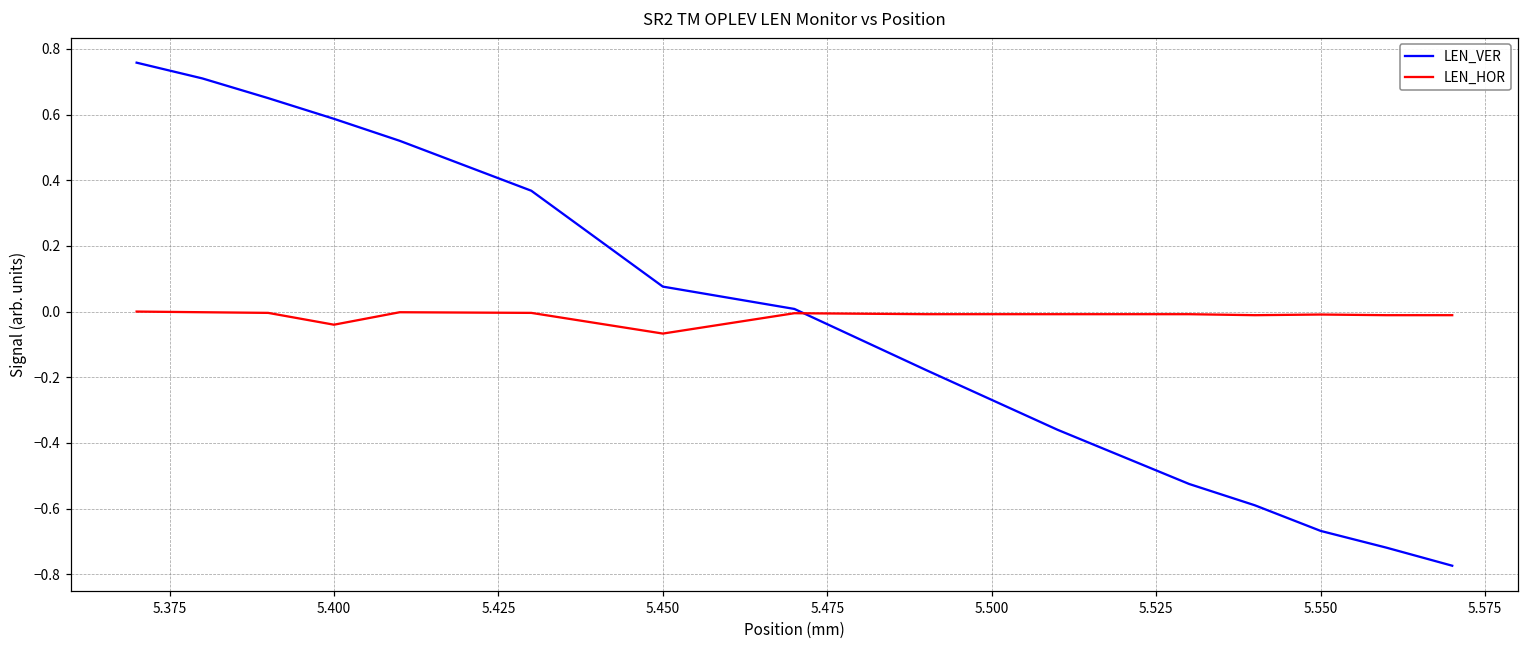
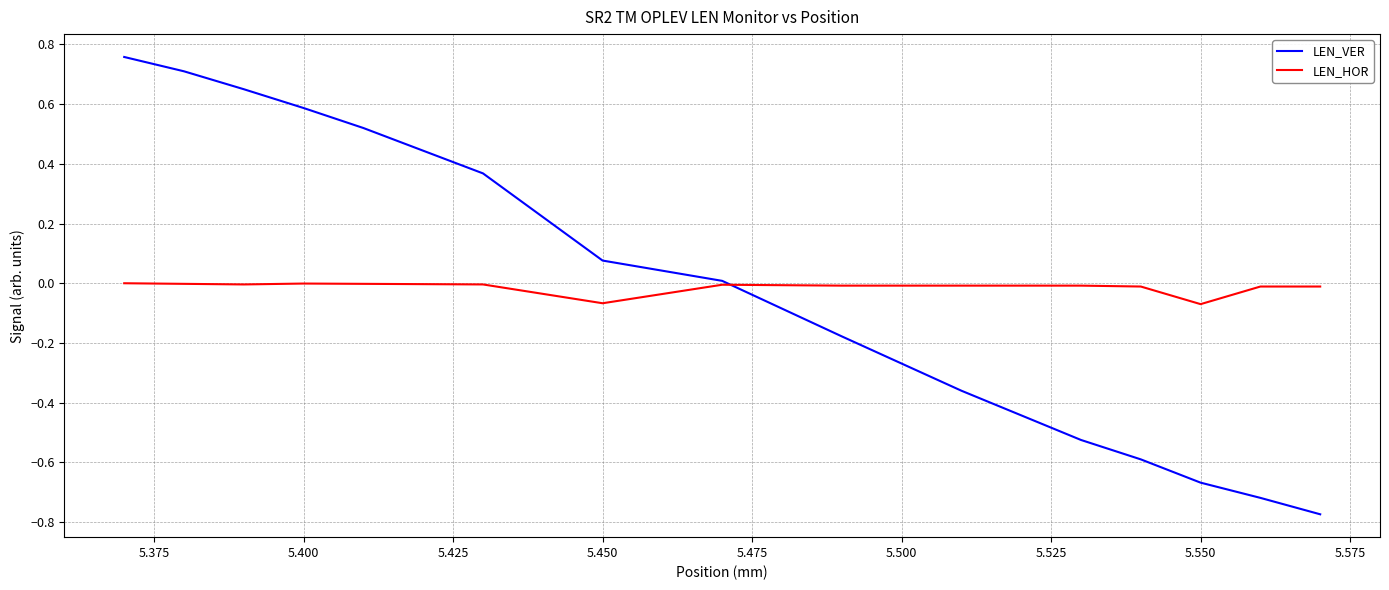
LEN_HOR, 5.400: -0.04 -> 0.00
LEN_HOR, 5.550: -0.01 -> -0.07
